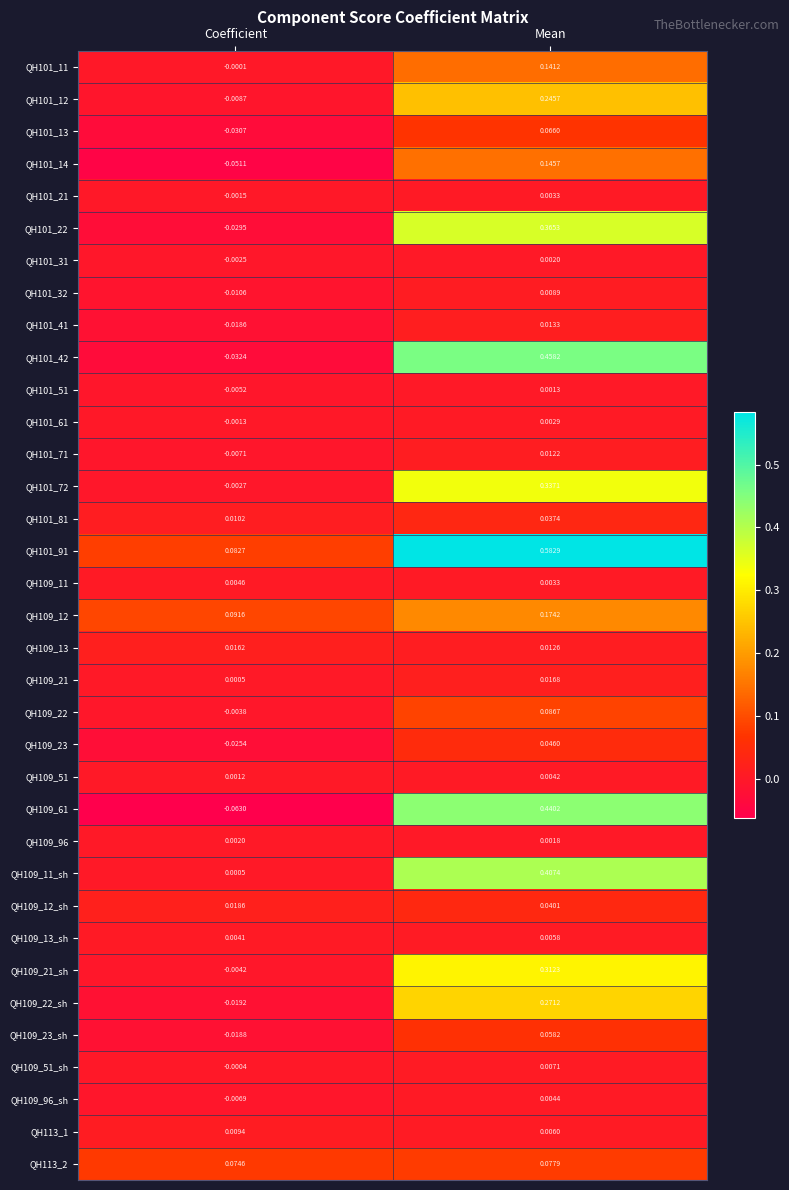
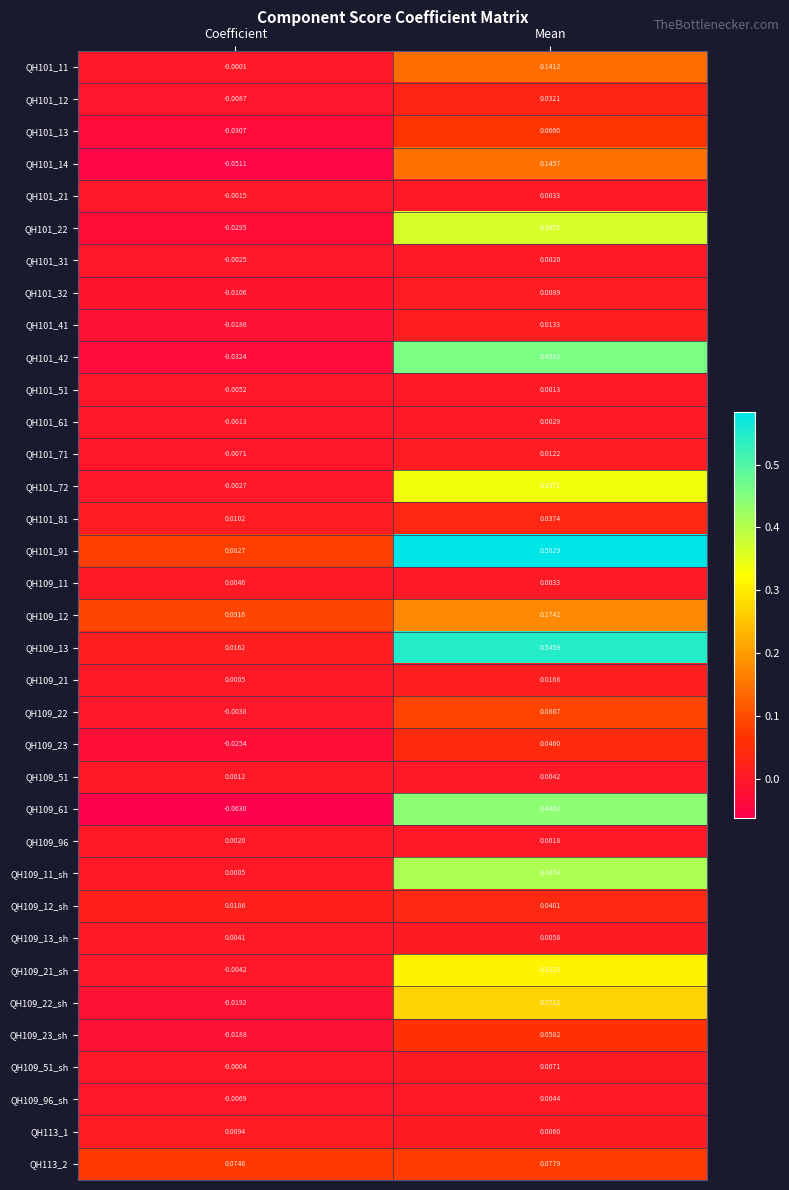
QH101_12, Mean: 0.2457 -> 0.0321
QH109_13, Mean: 0.0126 -> 0.5459
